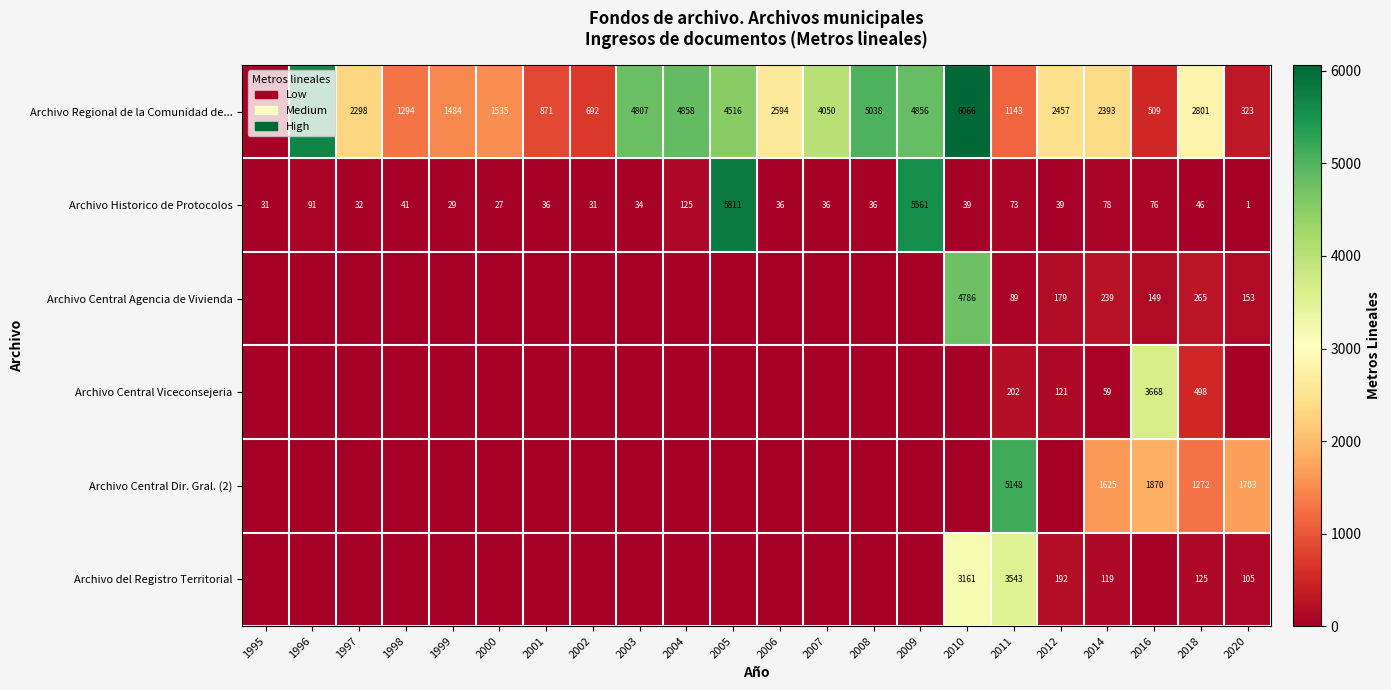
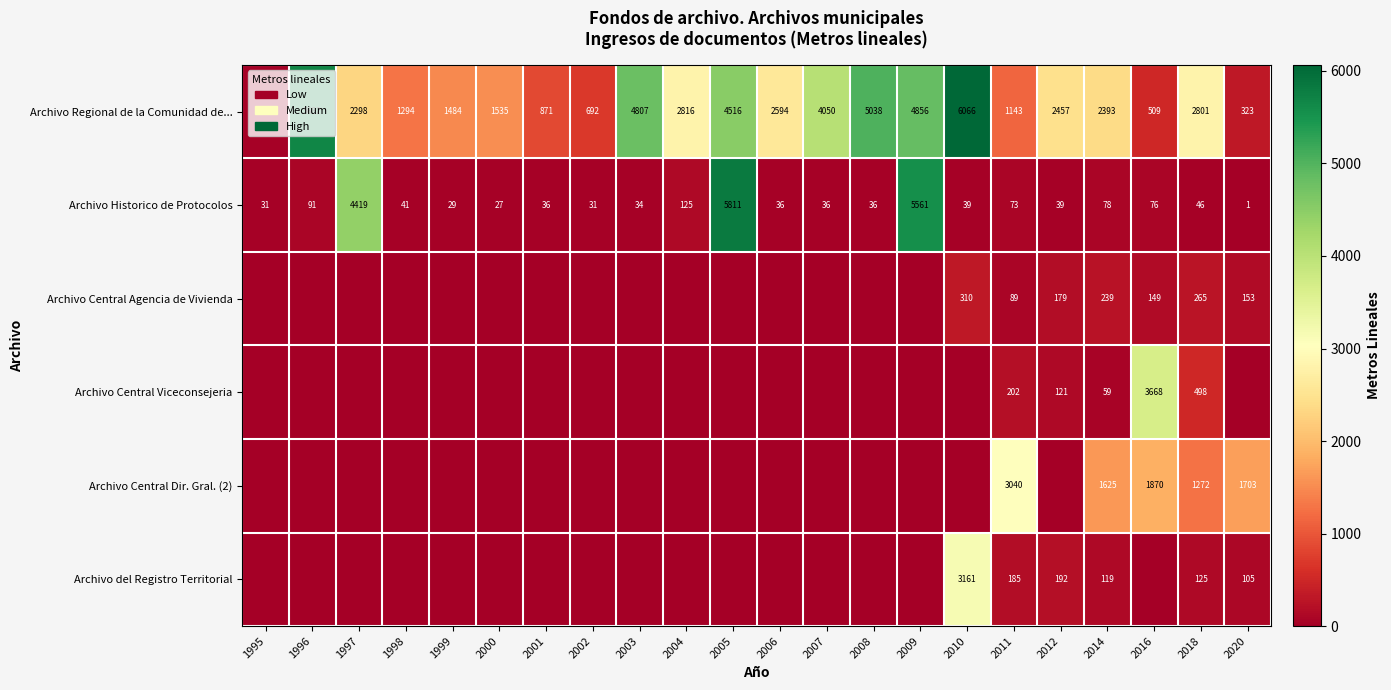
Archivo Regional de la Comunidad de..., 2004: 4858 -> 2816
Archivo Historico de Protocolos, 1997: 32 -> 4419
Archivo Central Agencia de Vivienda, 2010: 4786 -> 310
Archivo Central Dir. Gral. (2), 2011: 5148 -> 3040
Archivo del Registro Territorial, 2011: 3543 -> 185
